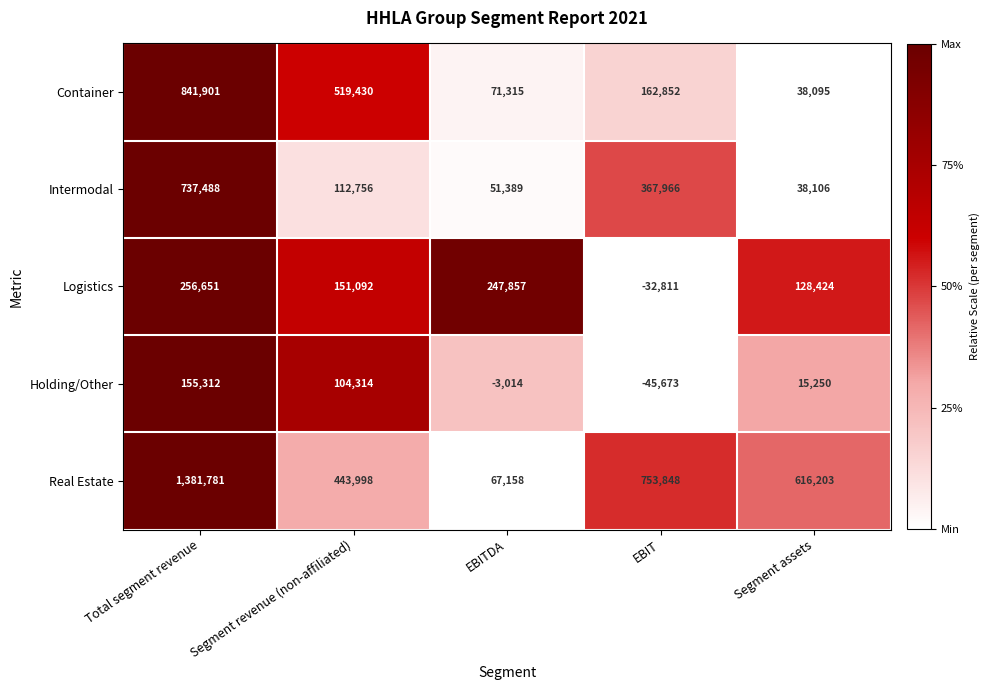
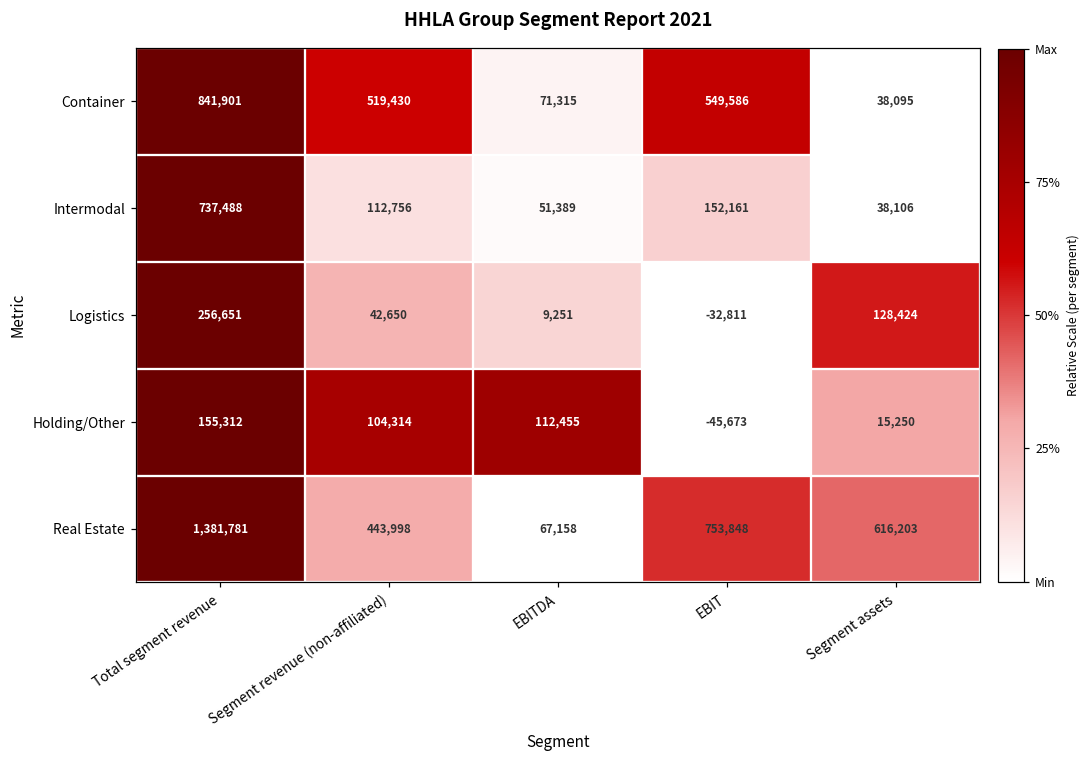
Container, EBIT: 162,852 -> 549,586
Intermodal, EBIT: 367,966 -> 152,161
Logistics, Segment revenue (non-affiliated): 151,092 -> 42,650
Logistics, EBITDA: 247,857 -> 9,251
Holding/Other, EBITDA: -3,014 -> 112,455
